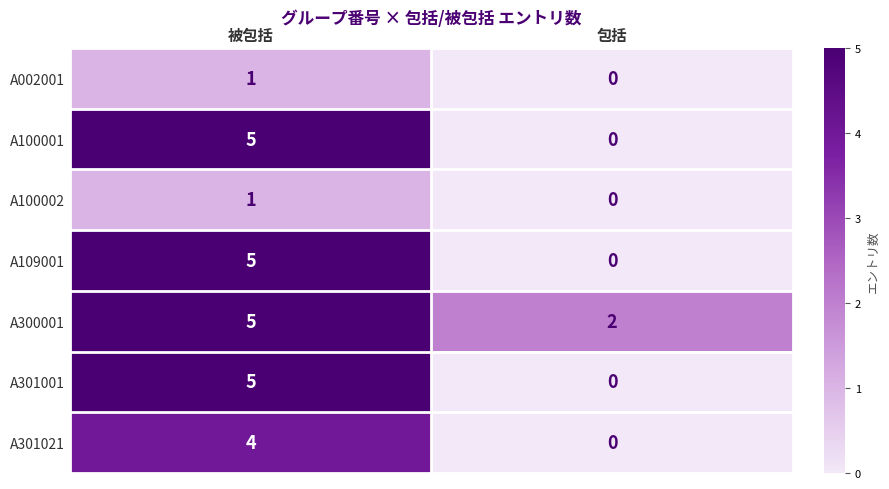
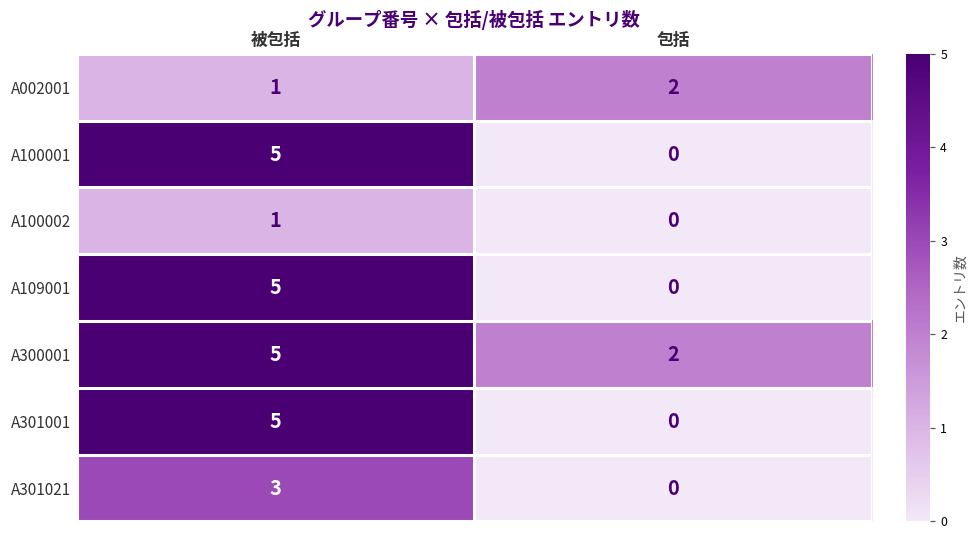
A002001, 包括: 0 -> 2
A301021, 被包括: 4 -> 3
